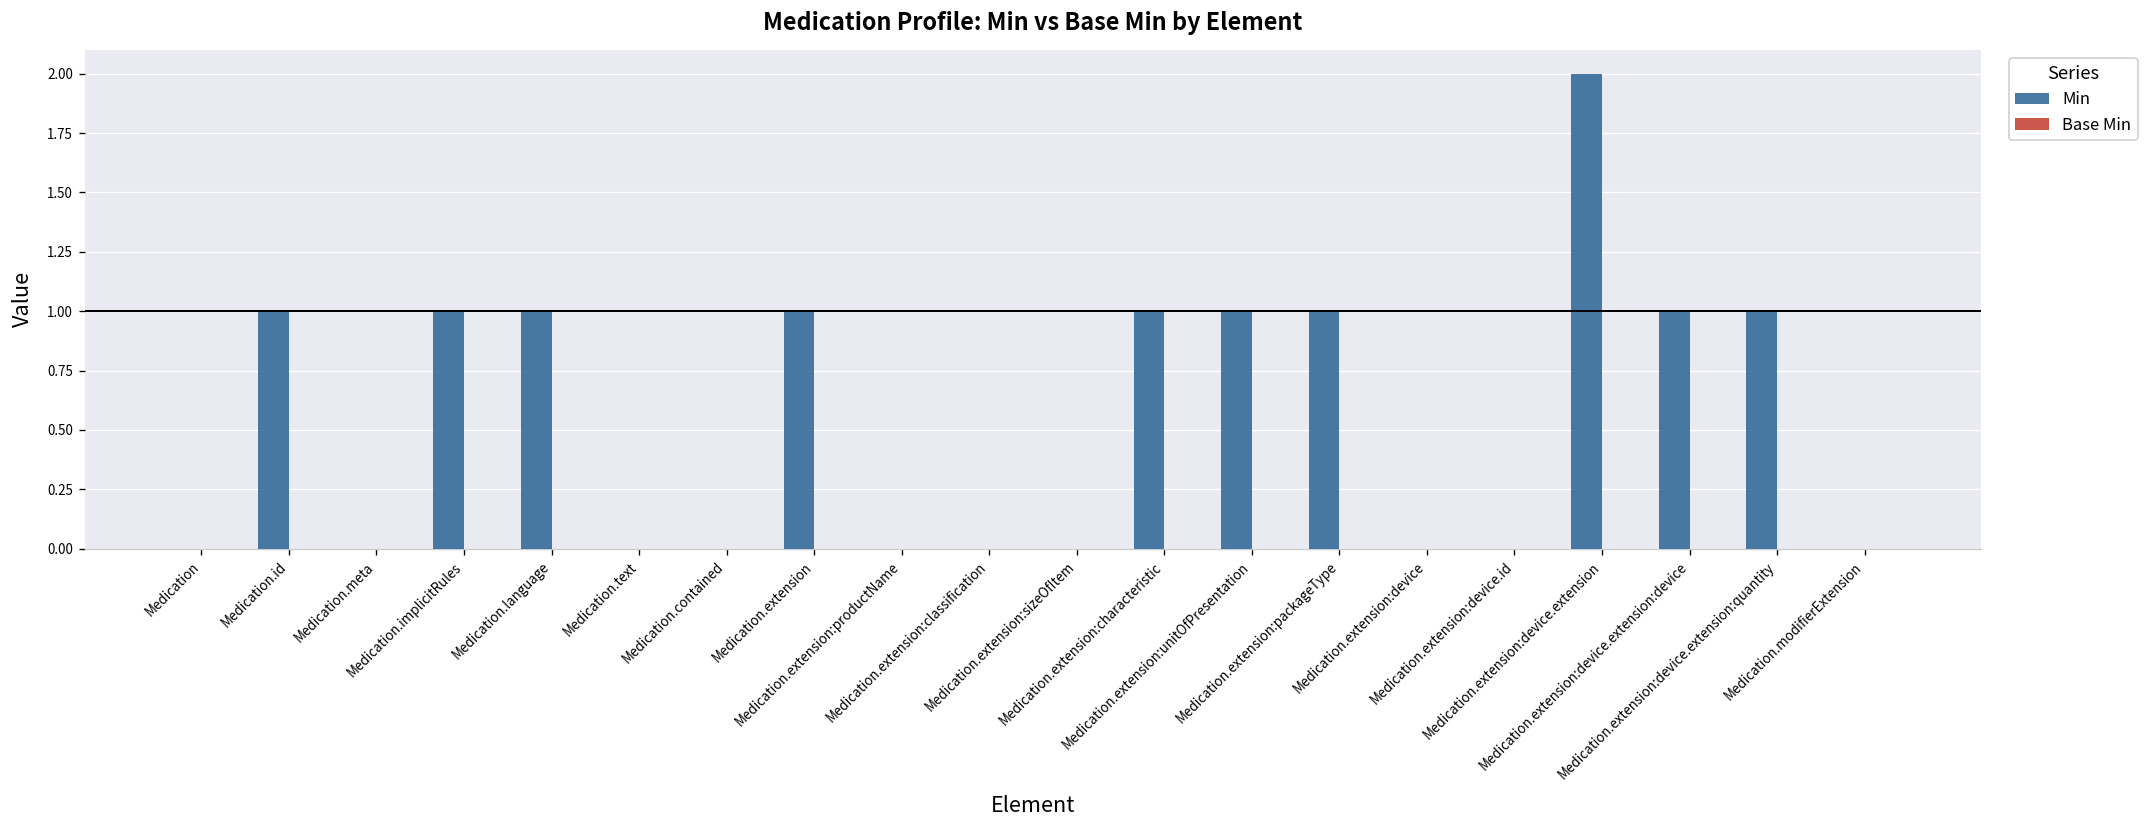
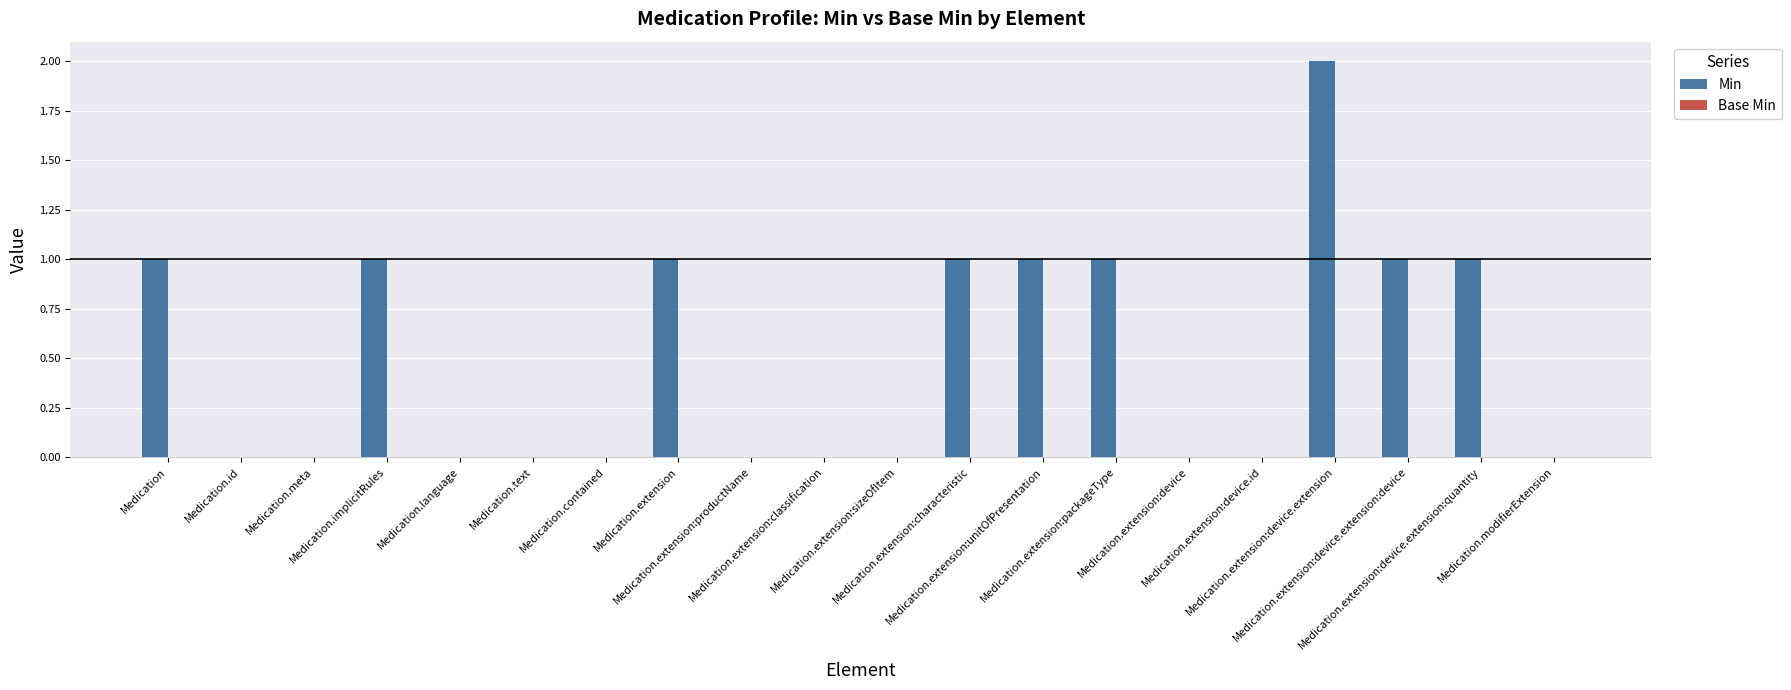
Min, Medication: 0 -> 1
Min, Medication.id: 1 -> 0
Min, Medication.language: 1 -> 0
